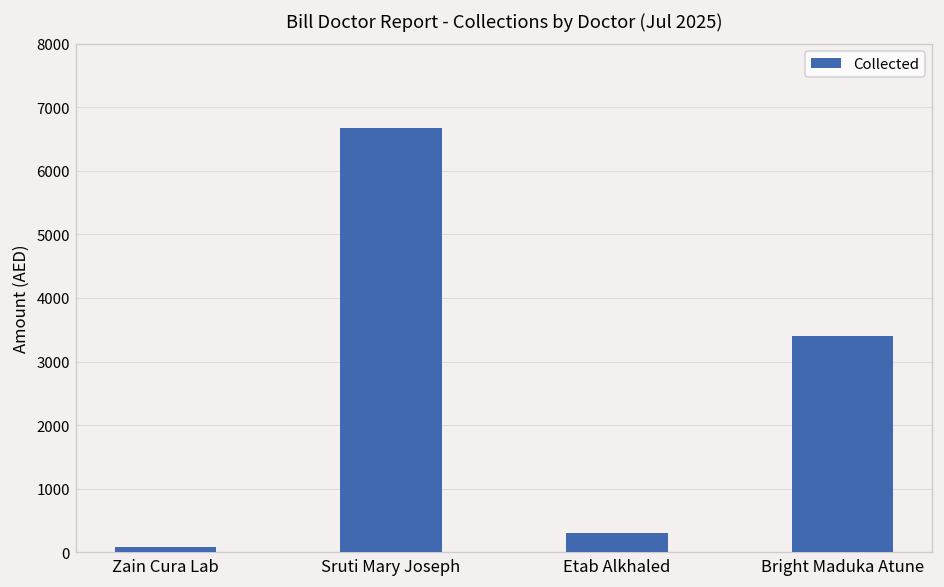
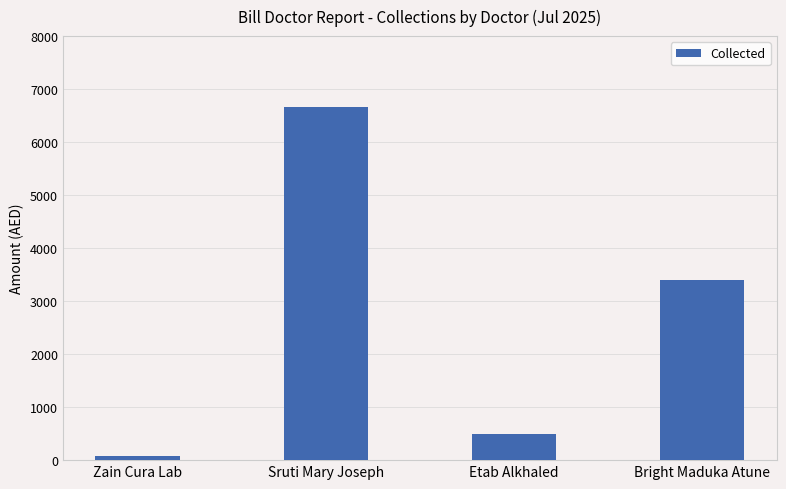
Etab Alkhaled: 300 -> 500
